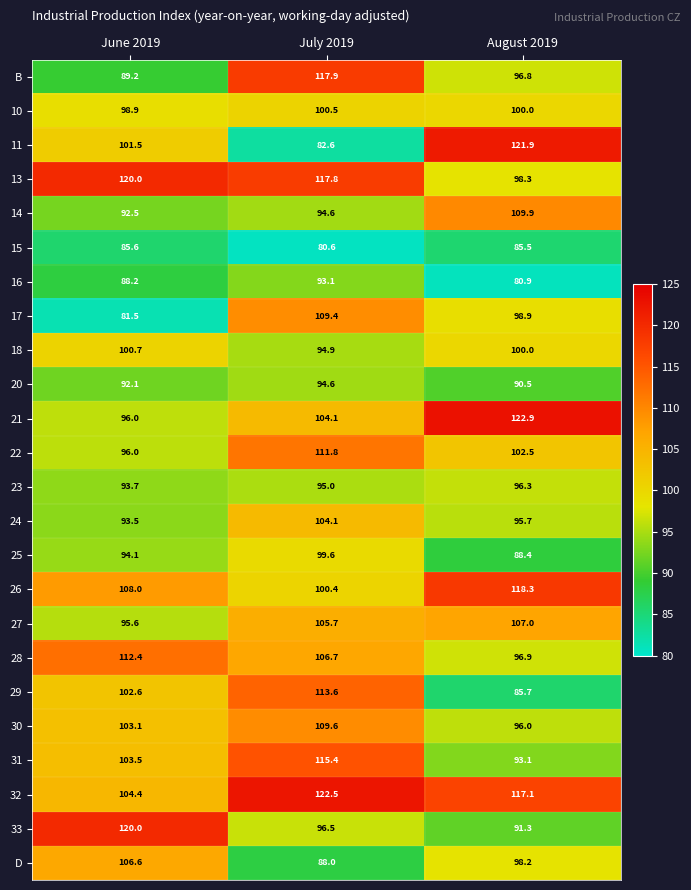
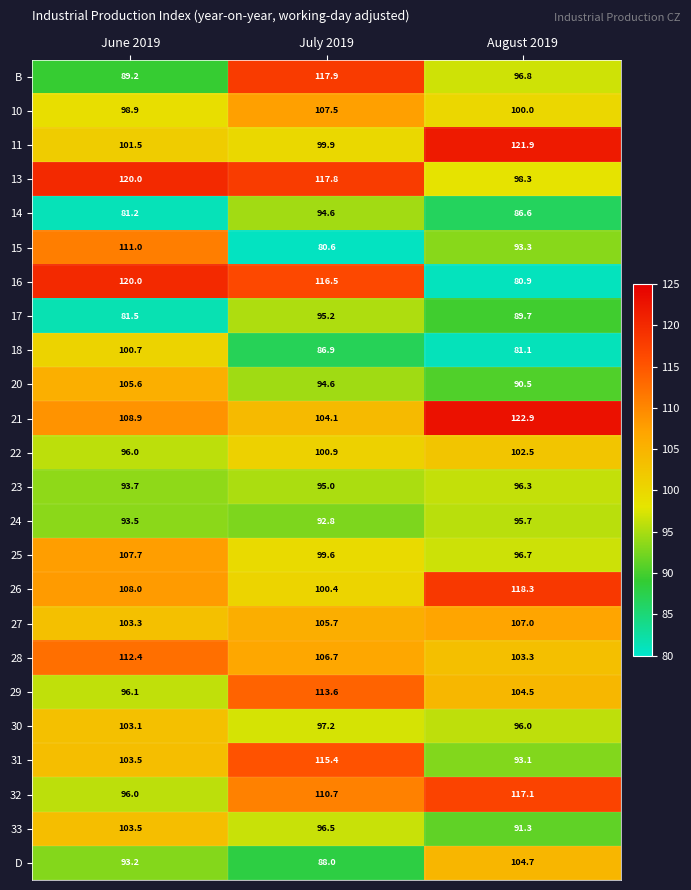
10, July 2019: 100.5 -> 107.5
11, July 2019: 82.6 -> 99.9
14, June 2019: 92.5 -> 81.2
14, August 2019: 109.9 -> 86.6
15, June 2019: 85.6 -> 111.0
15, August 2019: 85.5 -> 93.3
16, June 2019: 88.2 -> 120.0
16, July 2019: 93.1 -> 116.5
17, July 2019: 109.4 -> 95.2
17, August 2019: 98.9 -> 89.7
18, July 2019: 94.9 -> 86.9
18, August 2019: 100.0 -> 81.1
20, June 2019: 92.1 -> 105.6
21, June 2019: 96.0 -> 108.9
22, July 2019: 111.8 -> 100.9
24, July 2019: 104.1 -> 92.8
25, June 2019: 94.1 -> 107.7
25, August 2019: 88.4 -> 96.7
27, June 2019: 95.6 -> 103.3
28, August 2019: 96.9 -> 103.3
29, June 2019: 102.6 -> 96.1
29, August 2019: 85.7 -> 104.5
30, July 2019: 109.6 -> 97.2
32, June 2019: 104.4 -> 96.0
32, July 2019: 122.5 -> 110.7
33, June 2019: 120.0 -> 103.5
D, June 2019: 106.6 -> 93.2
D, August 2019: 98.2 -> 104.7
